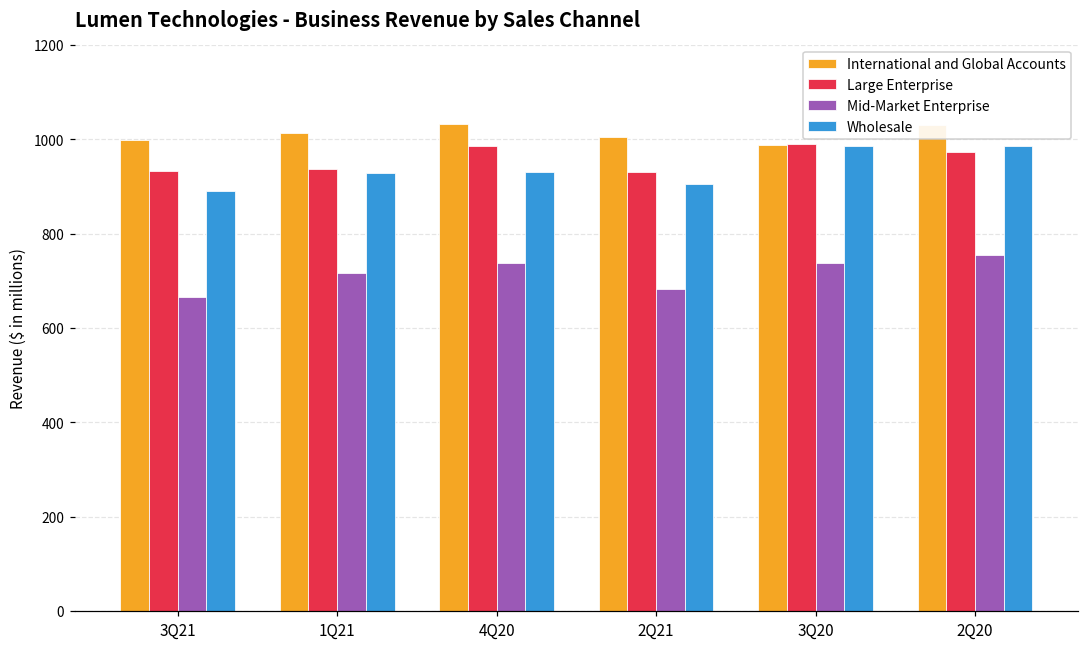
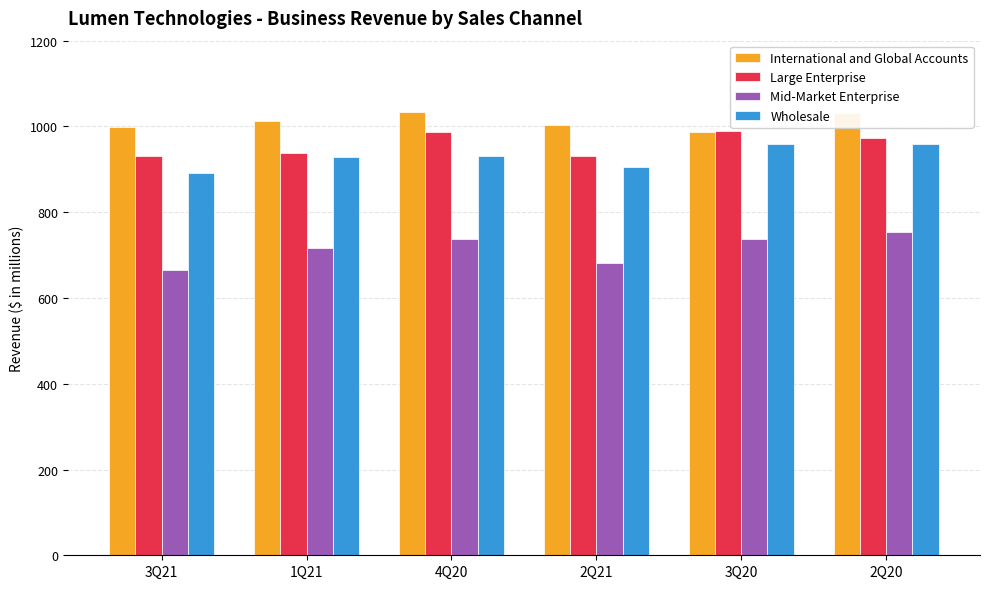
Wholesale, 3Q20: 990 -> 960
Wholesale, 2Q20: 990 -> 960
